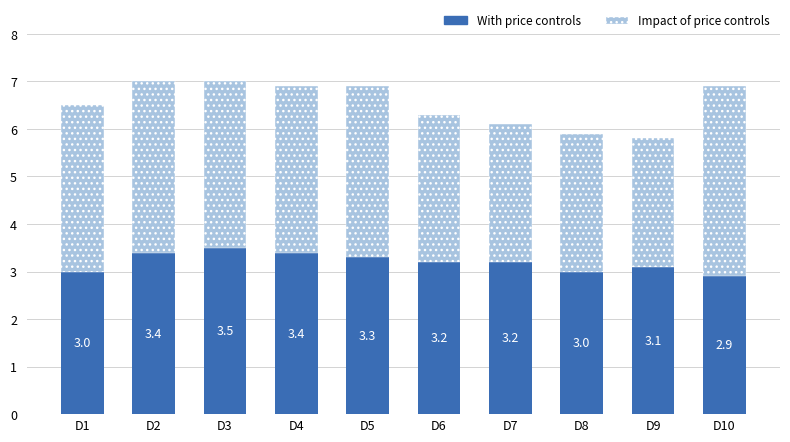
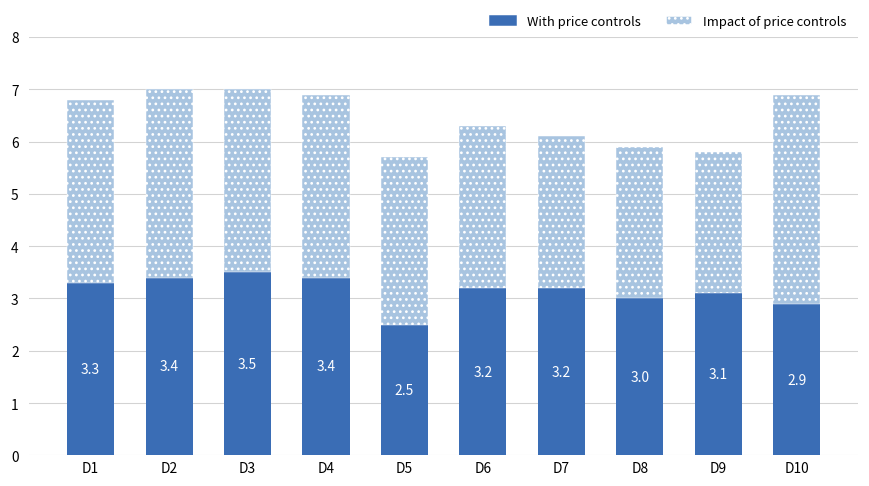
With price controls, D1: 3.0 -> 3.3
With price controls, D5: 3.3 -> 2.5
Impact of price controls, D5: 3.6 -> 3.2
